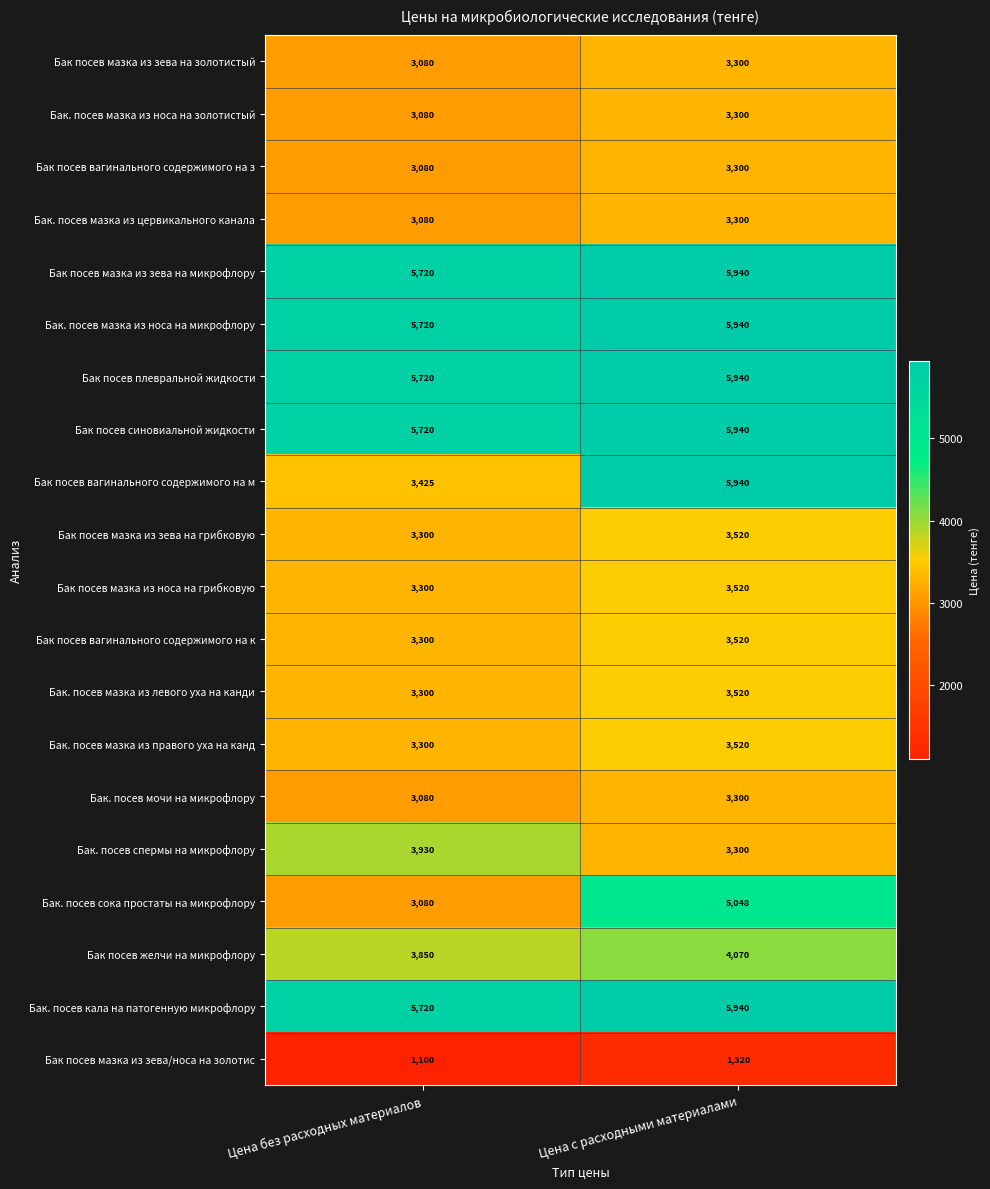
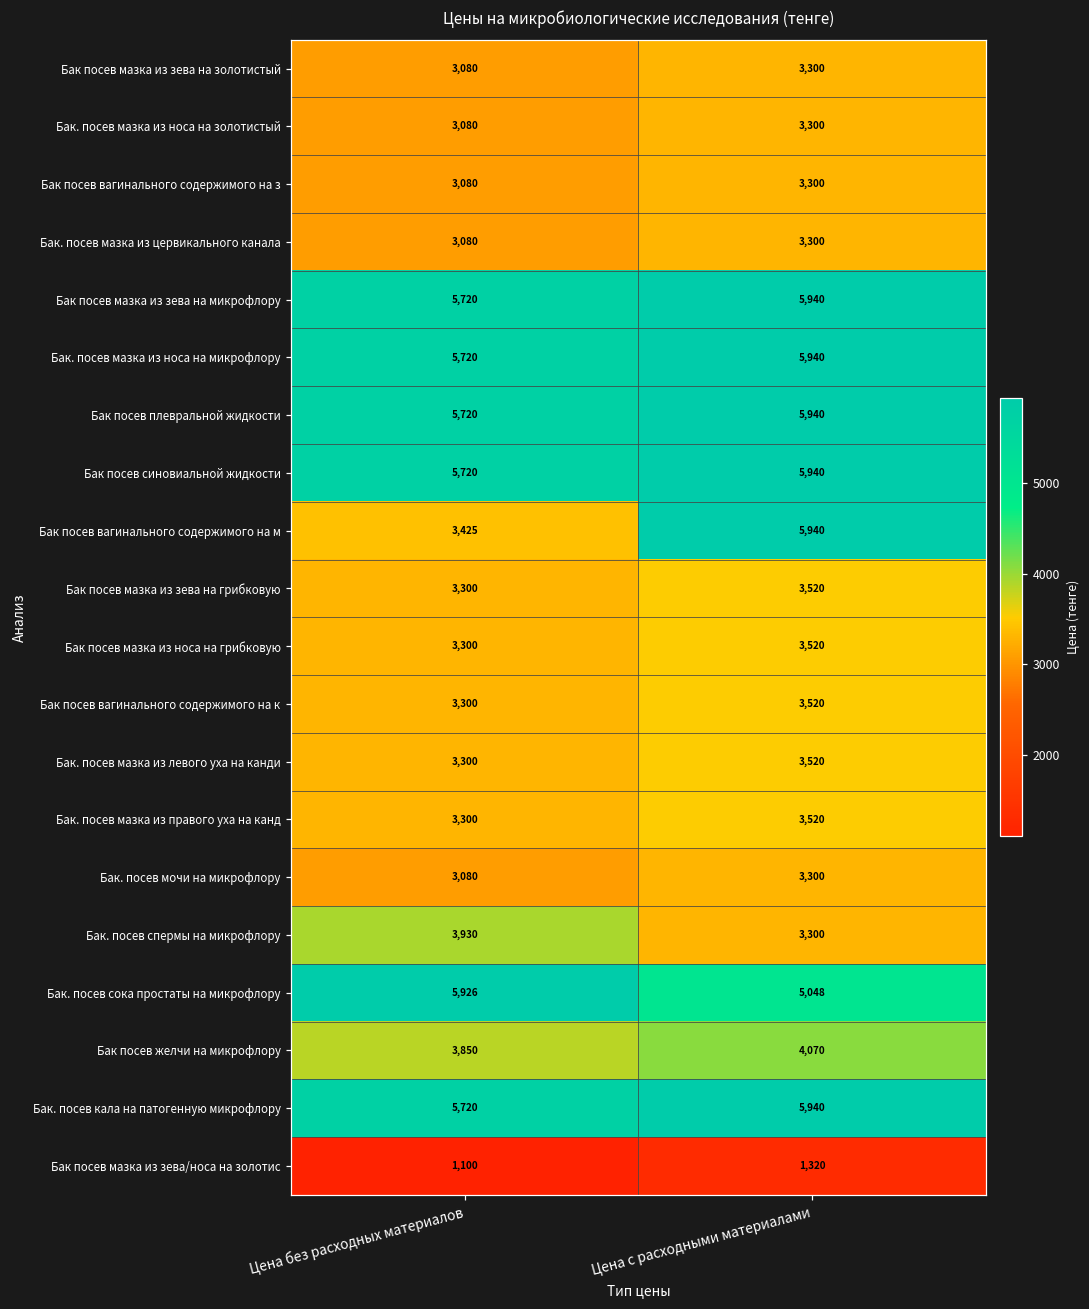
Бак. посев сока простаты на микрофлору, Цена без расходных материалов: 3,080 -> 5,926
